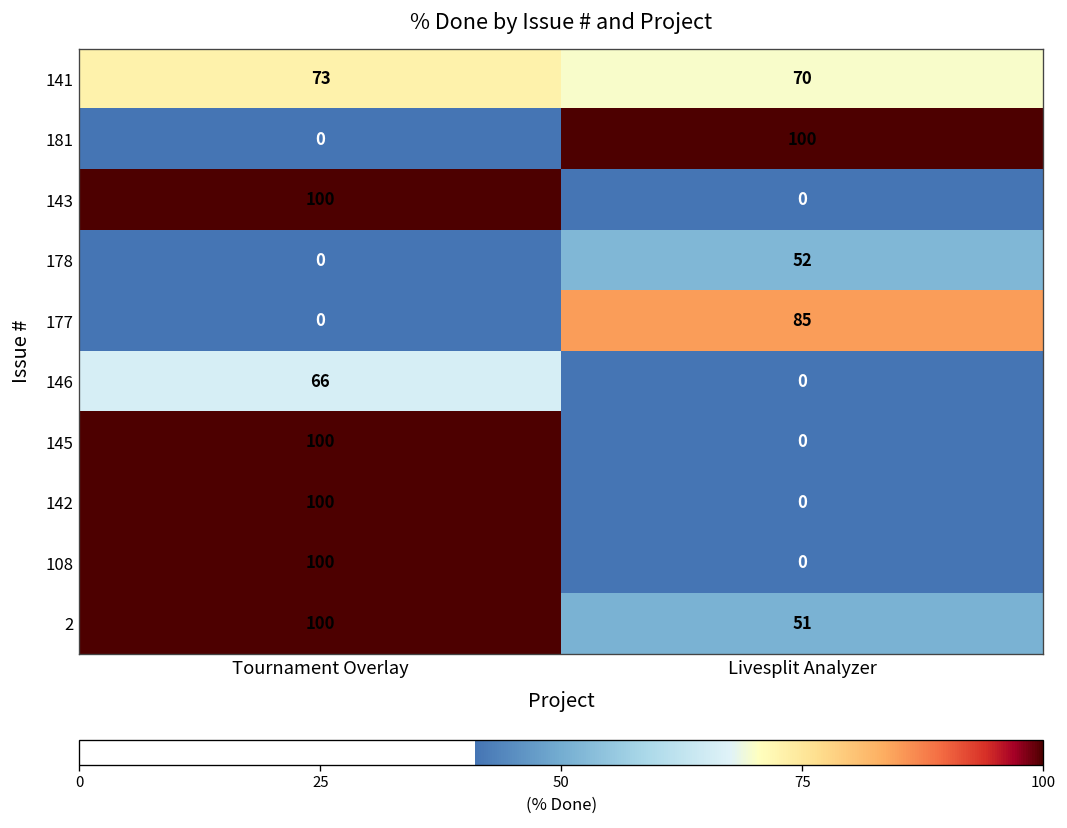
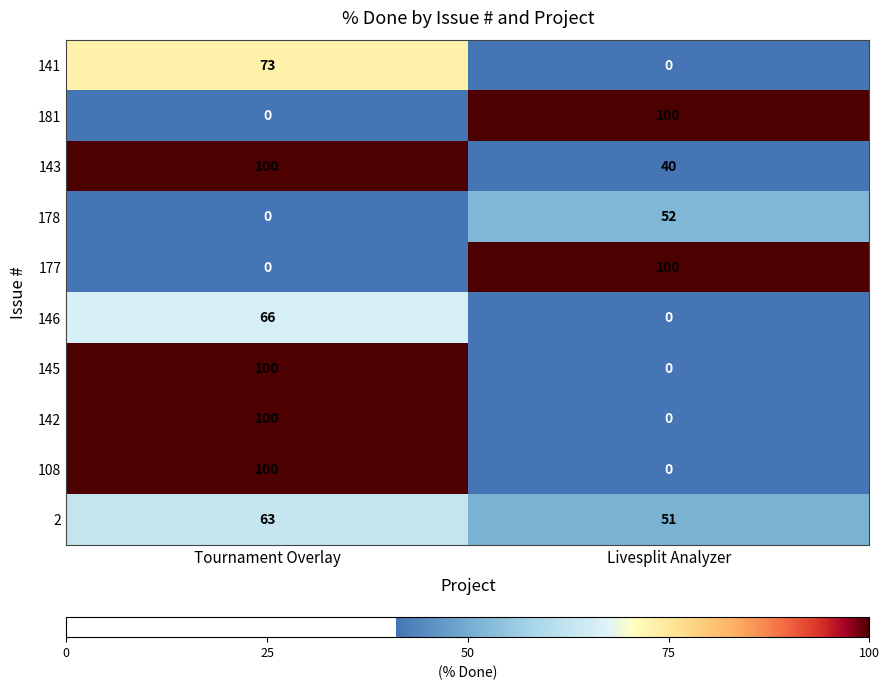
141, Livesplit Analyzer: 70 -> 0
143, Livesplit Analyzer: 0 -> 40
177, Livesplit Analyzer: 85 -> 100
2, Tournament Overlay: 100 -> 63
